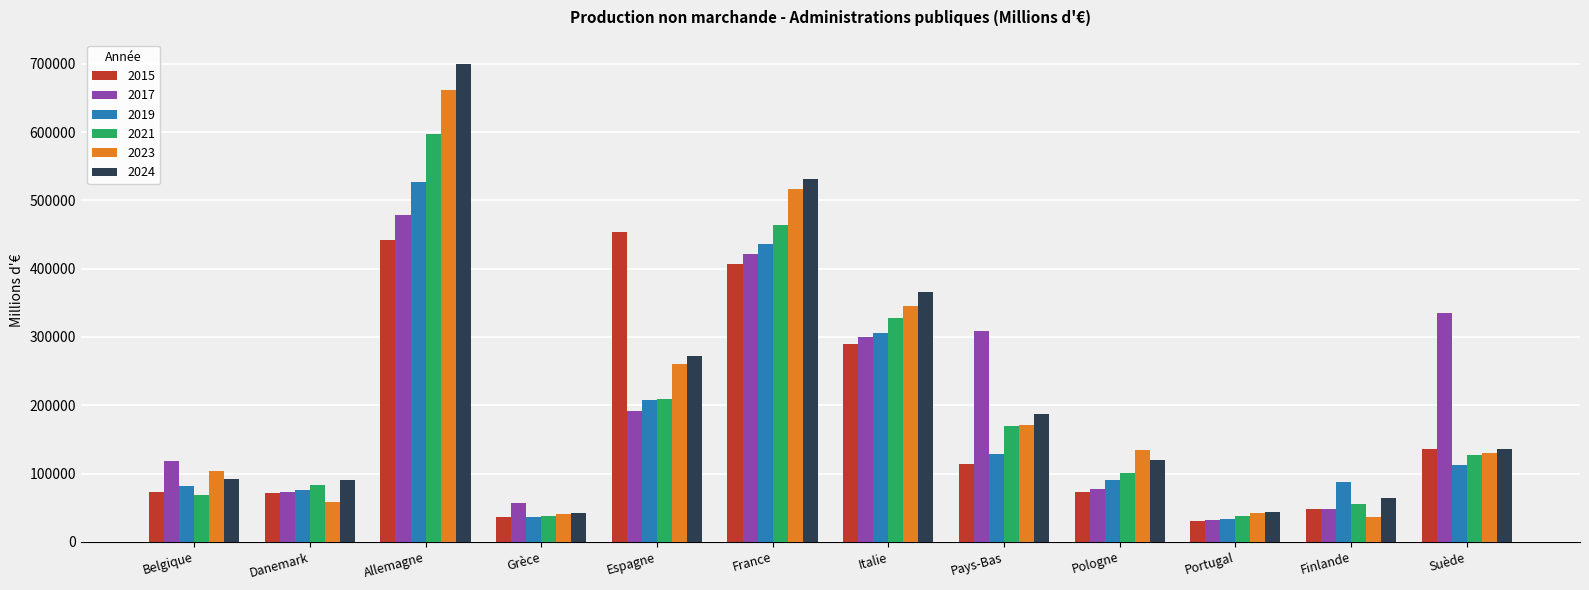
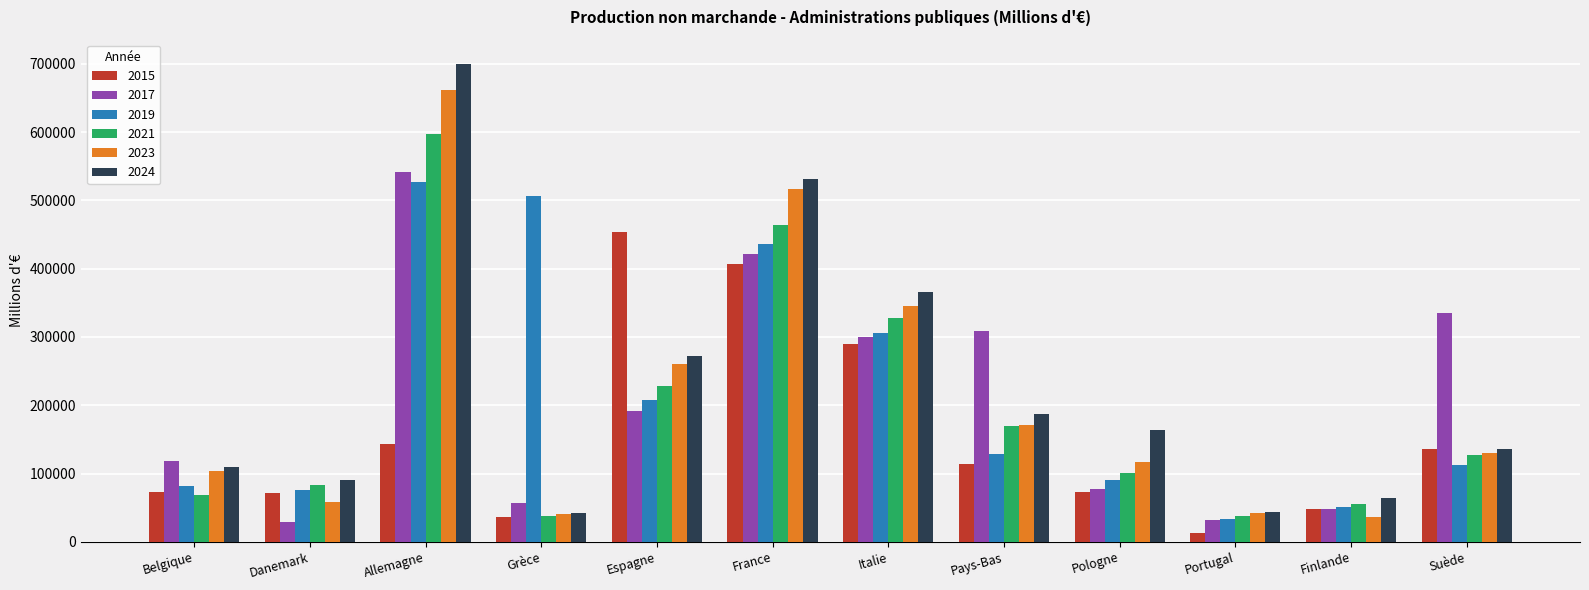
2024, Belgique: 90000 -> 110000
2017, Danemark: 70000 -> 30000
2015, Allemagne: 440000 -> 140000
2017, Allemagne: 480000 -> 540000
2019, Grèce: 40000 -> 510000
2021, Espagne: 210000 -> 230000
2023, Pologne: 130000 -> 120000
2024, Pologne: 120000 -> 160000
2015, Portugal: 30000 -> 10000
2019, Finlande: 90000 -> 50000
